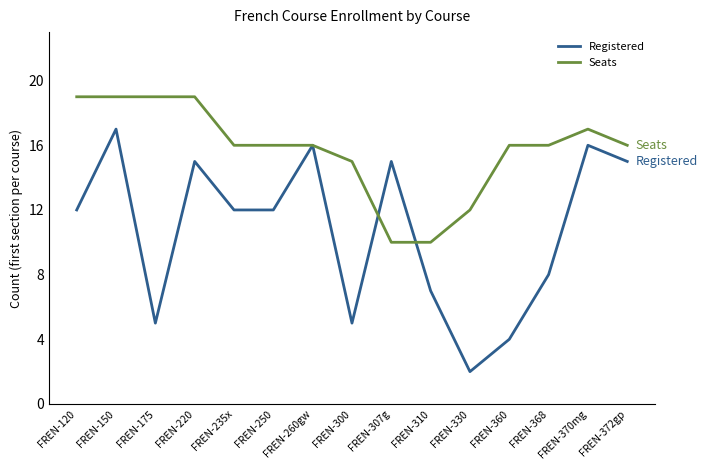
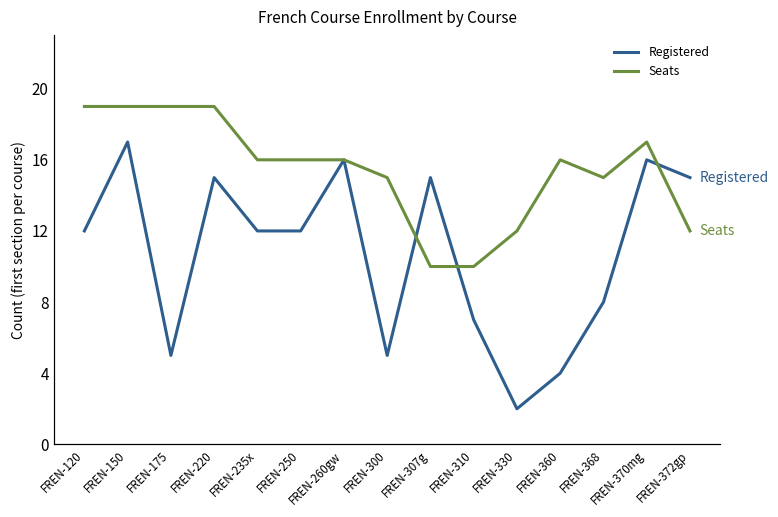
Seats, FREN-368: 16 -> 15
Seats, FREN-372gp: 16 -> 12
